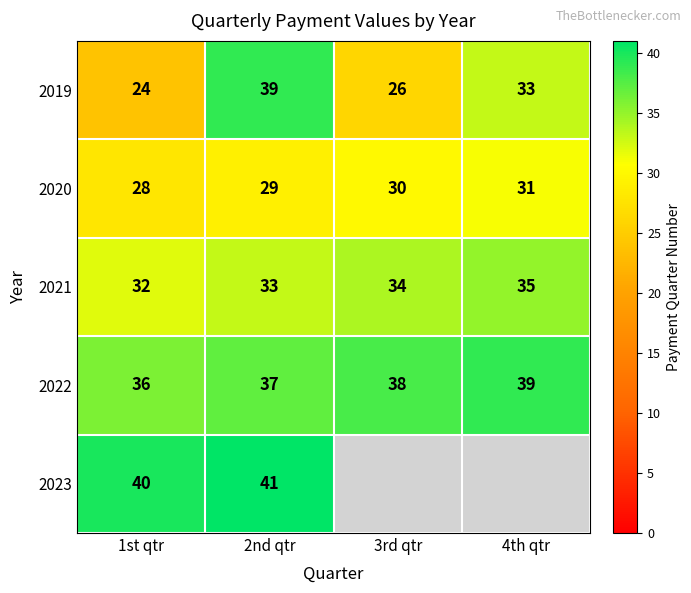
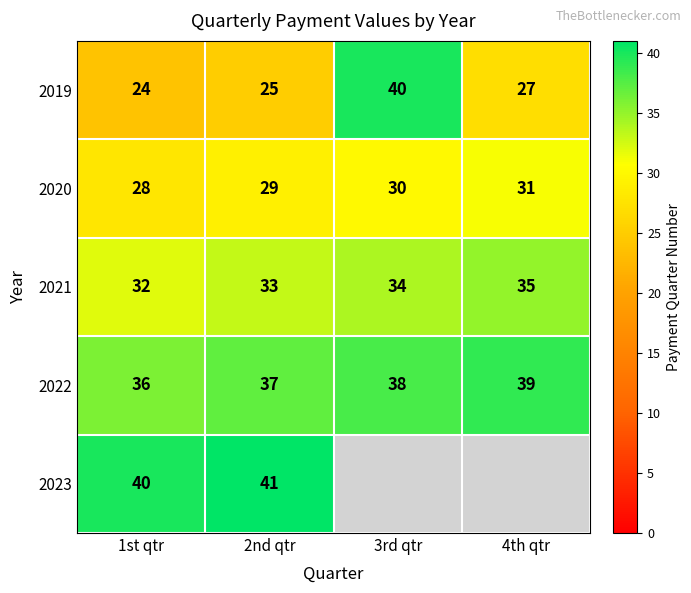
2019, 2nd qtr: 39 -> 25
2019, 3rd qtr: 26 -> 40
2019, 4th qtr: 33 -> 27
